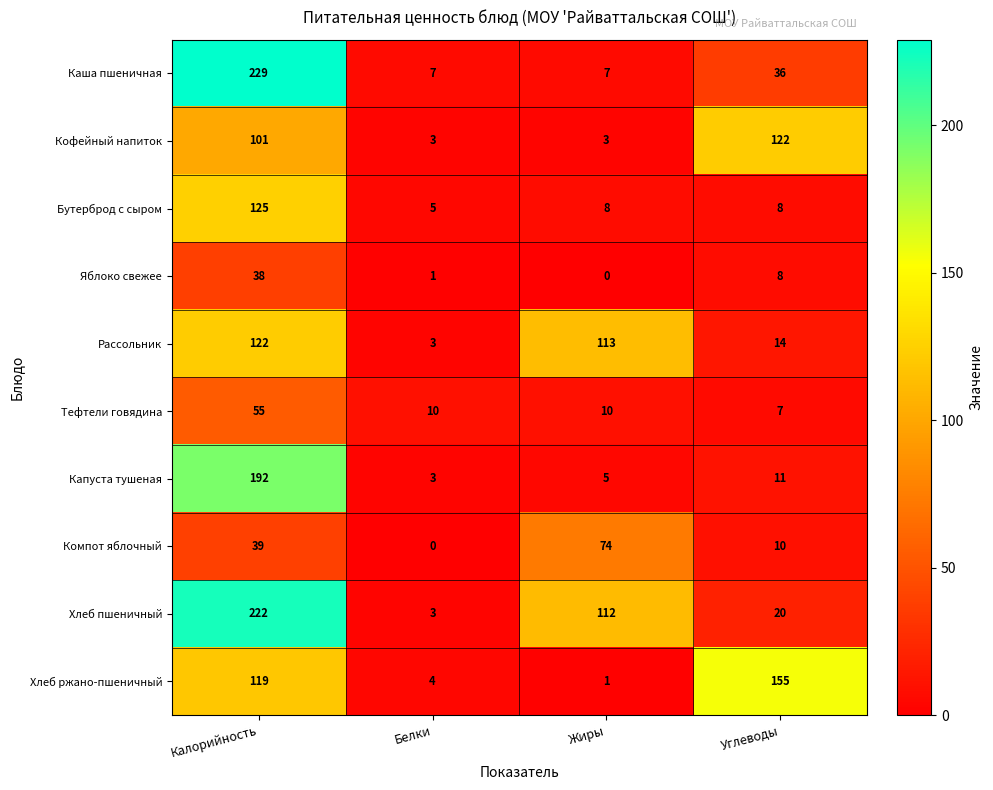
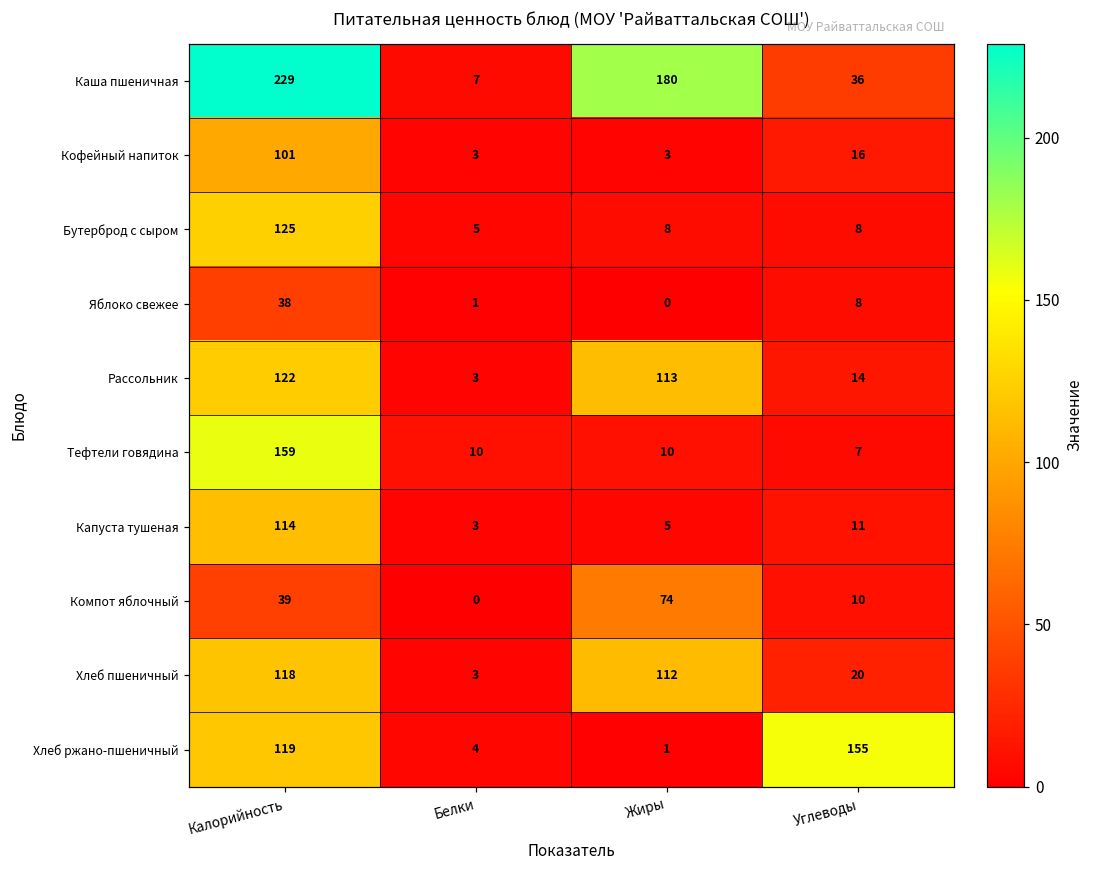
Каша пшеничная, Жиры: 7 -> 180
Кофейный напиток, Углеводы: 122 -> 16
Тефтели говядина, Калорийность: 55 -> 159
Капуста тушеная, Калорийность: 192 -> 114
Хлеб пшеничный, Калорийность: 222 -> 118
